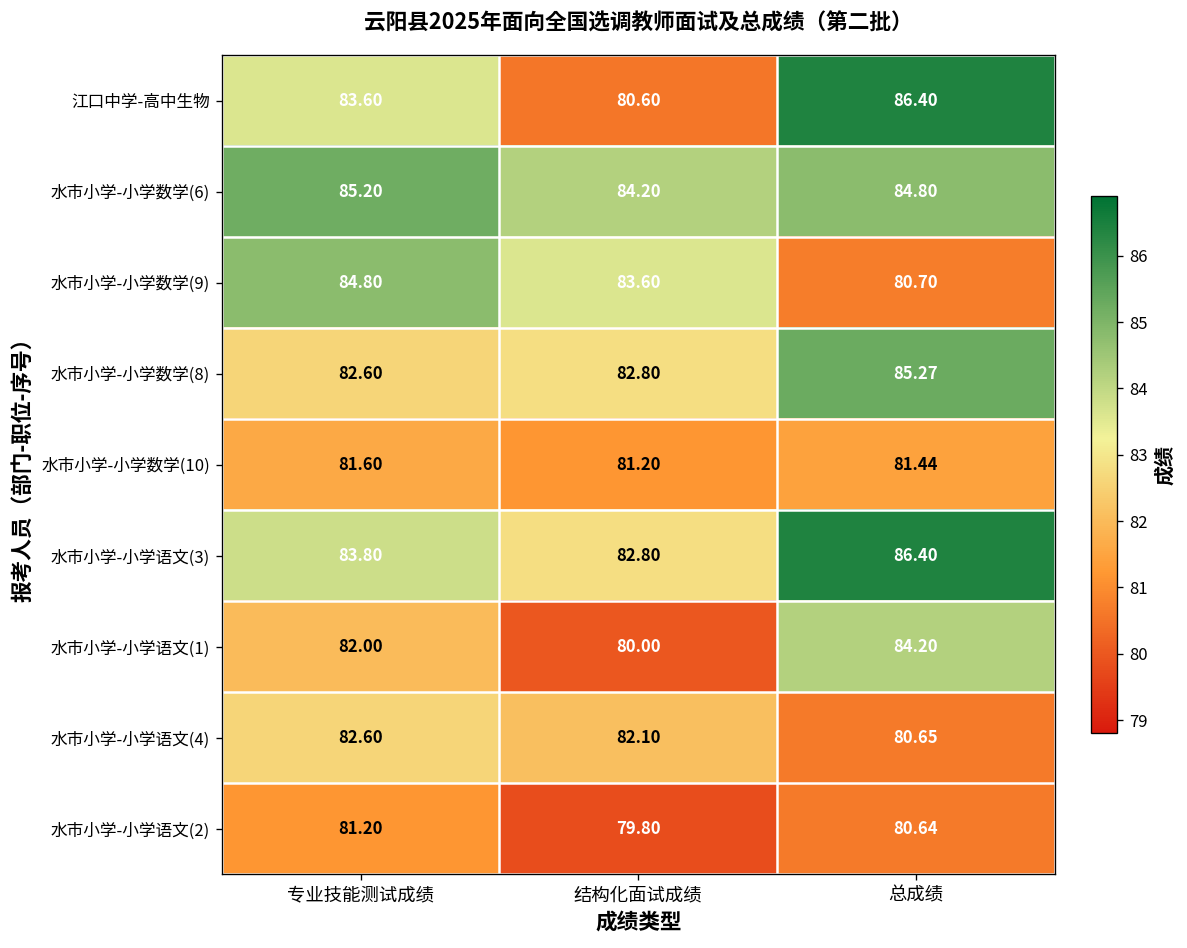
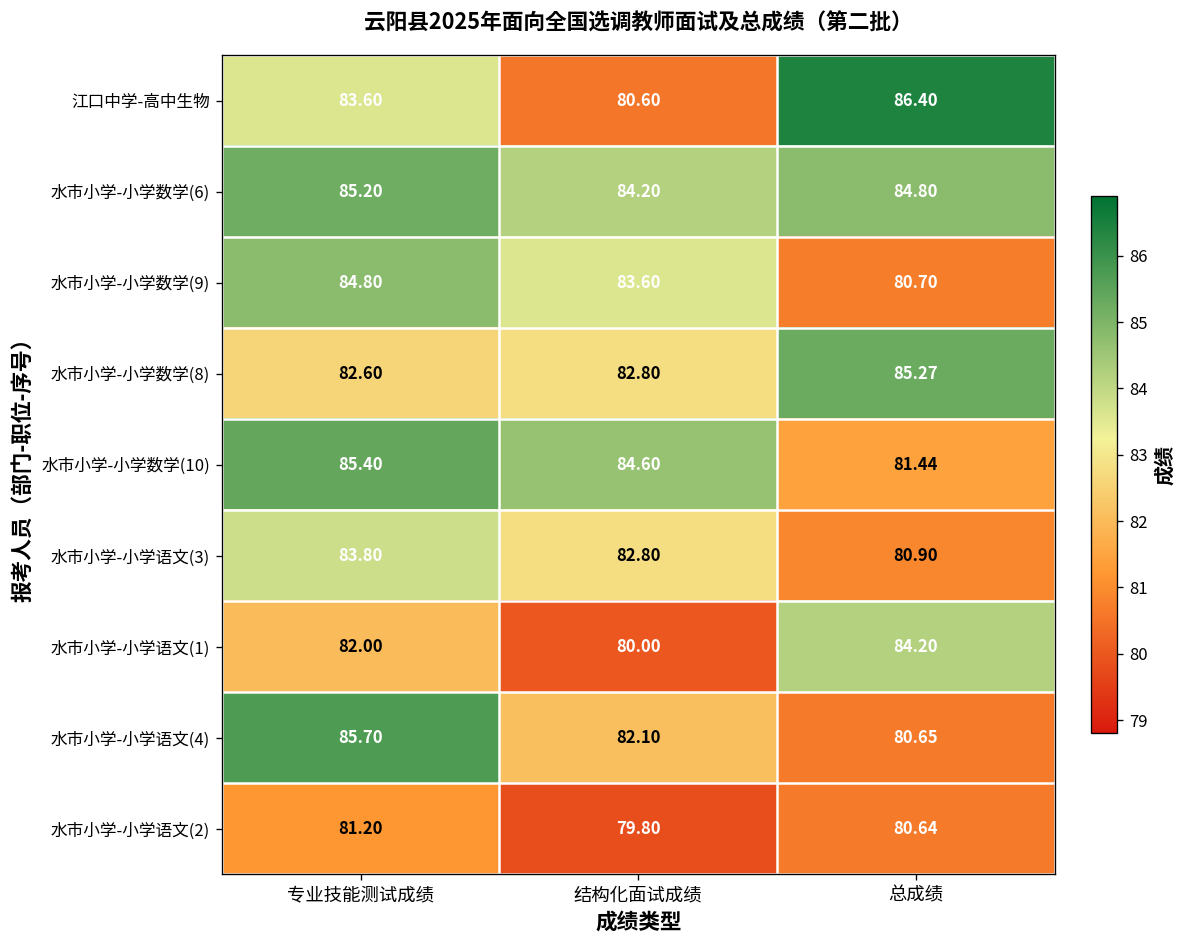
水市小学-小学数学(10), 专业技能测试成绩: 81.60 -> 85.40
水市小学-小学数学(10), 结构化面试成绩: 81.20 -> 84.60
水市小学-小学语文(3), 总成绩: 86.40 -> 80.90
水市小学-小学语文(4), 专业技能测试成绩: 82.60 -> 85.70
